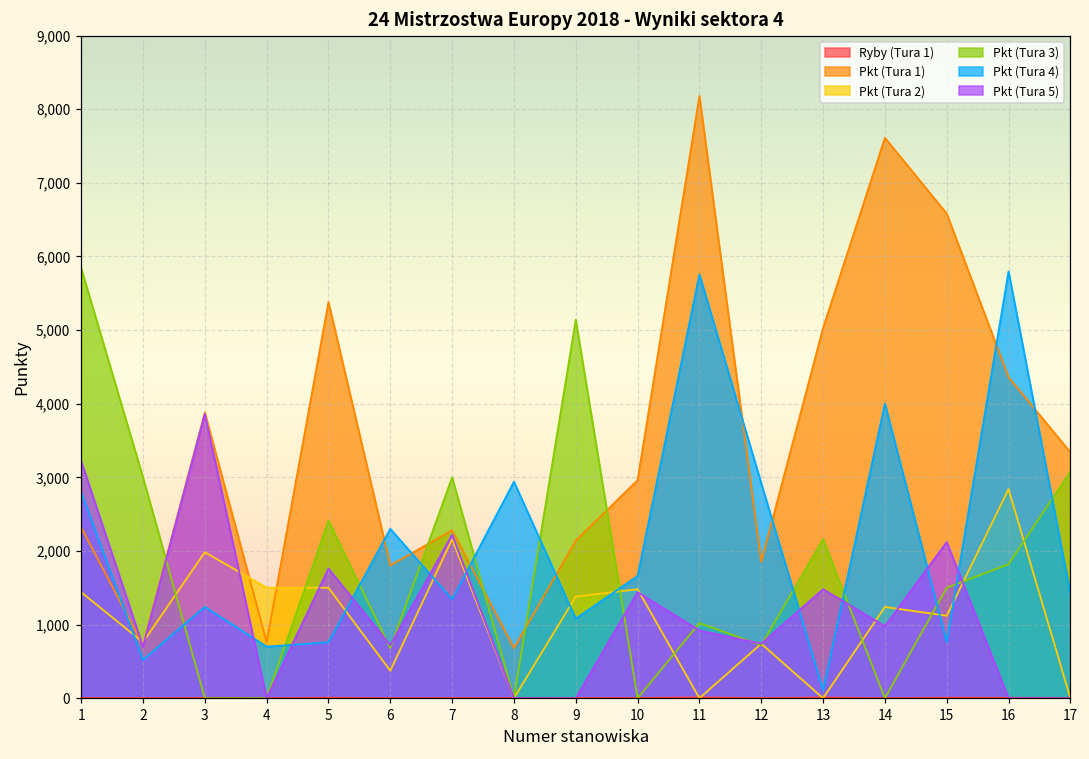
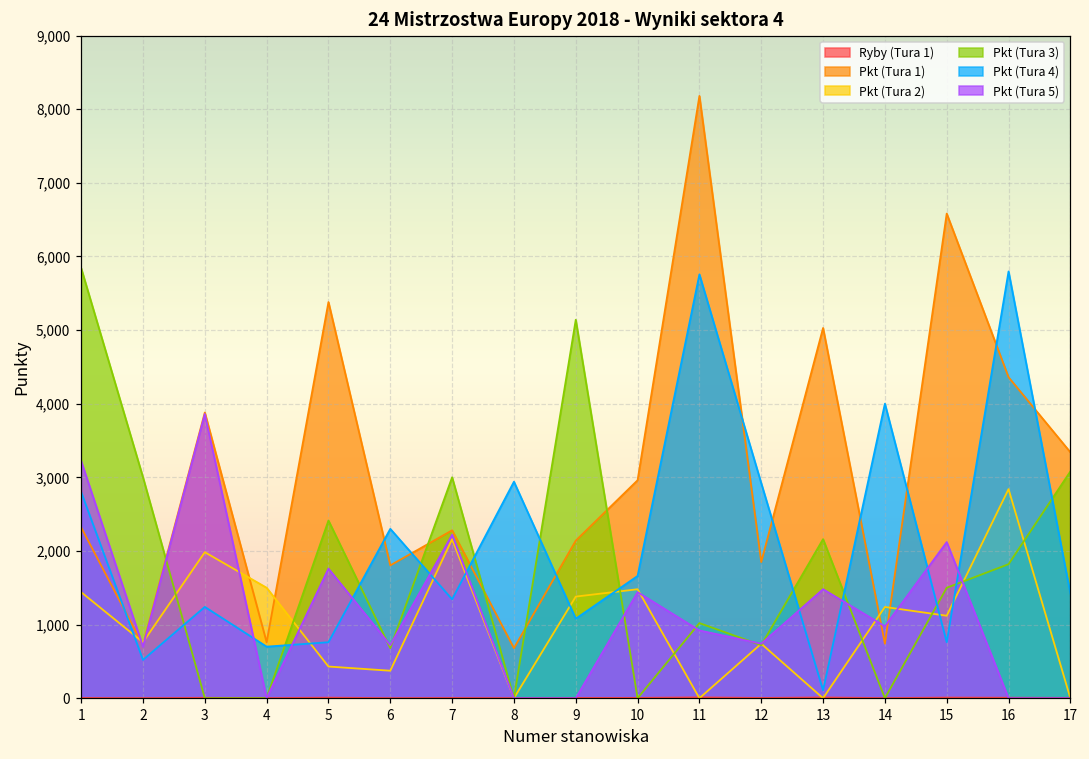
Pkt (Tura 2), 5: 1,500 -> 400
Pkt (Tura 1), 14: 7,600 -> 700
